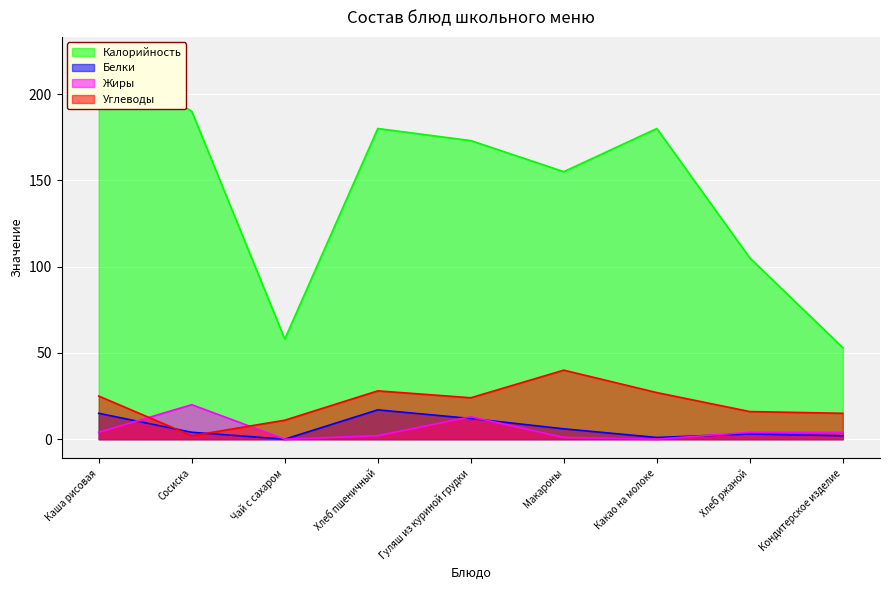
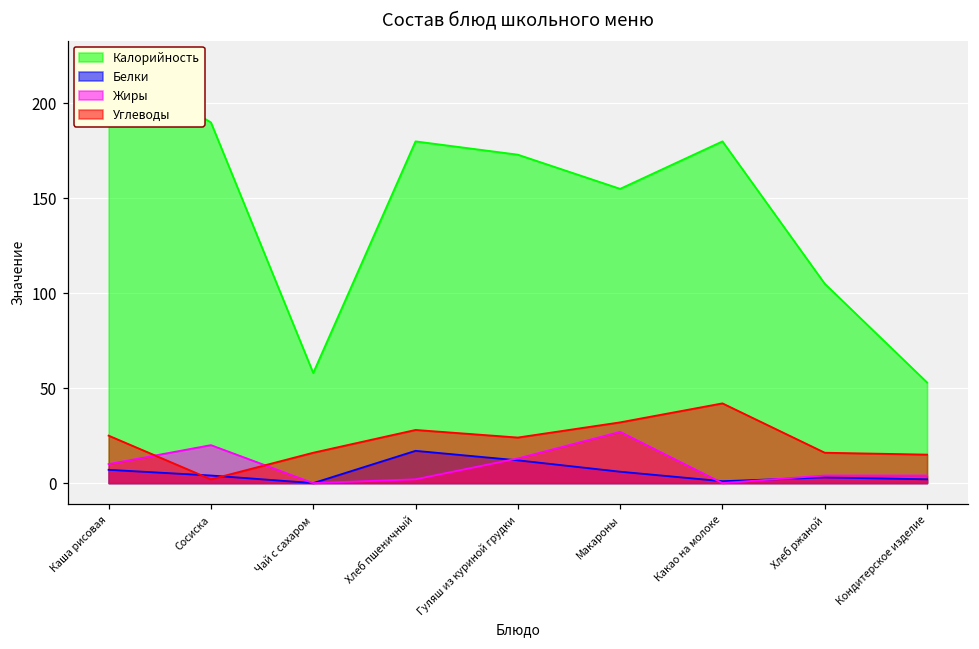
Белки, Каша рисовая: 15 -> 7
Жиры, Каша рисовая: 4 -> 10
Углеводы, Чай с сахаром: 11 -> 16
Жиры, Макароны: 1 -> 27
Углеводы, Макароны: 40 -> 32
Углеводы, Какао на молоке: 27 -> 42
